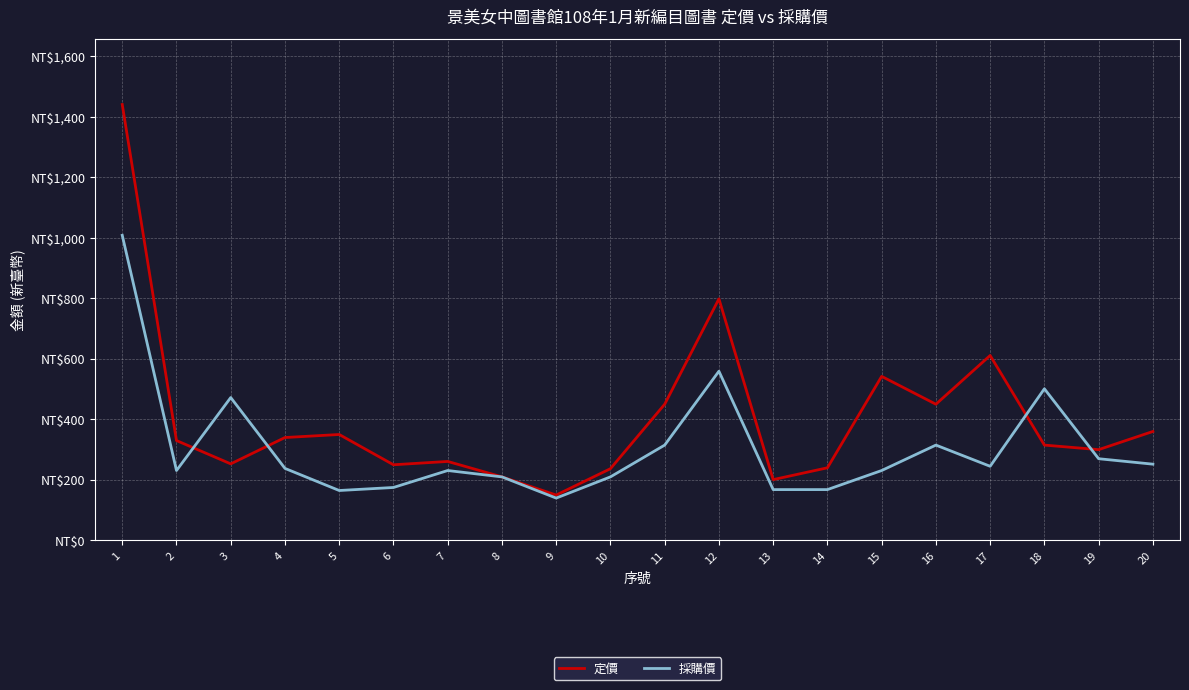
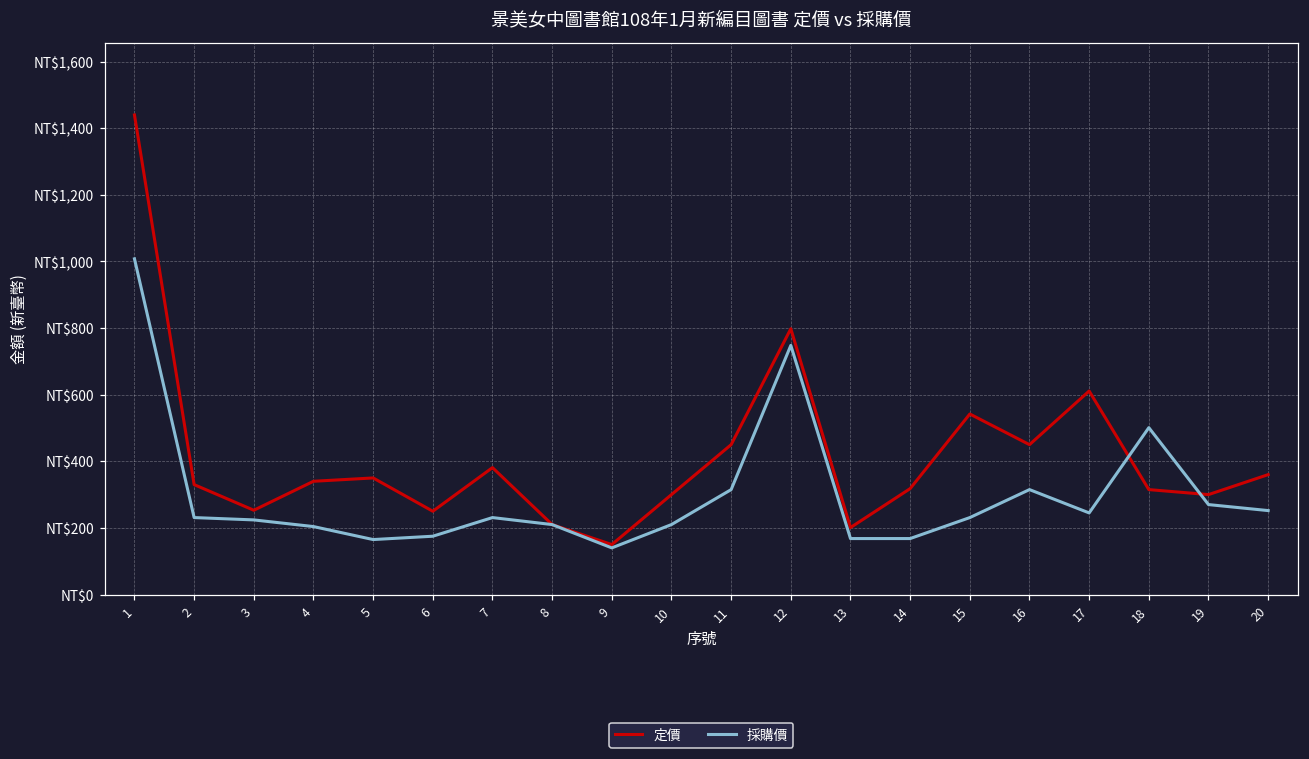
採購價, 3: NT$470 -> NT$220
採購價, 4: NT$240 -> NT$200
定價, 7: NT$260 -> NT$380
定價, 10: NT$240 -> NT$300
採購價, 12: NT$560 -> NT$750
定價, 14: NT$240 -> NT$320
